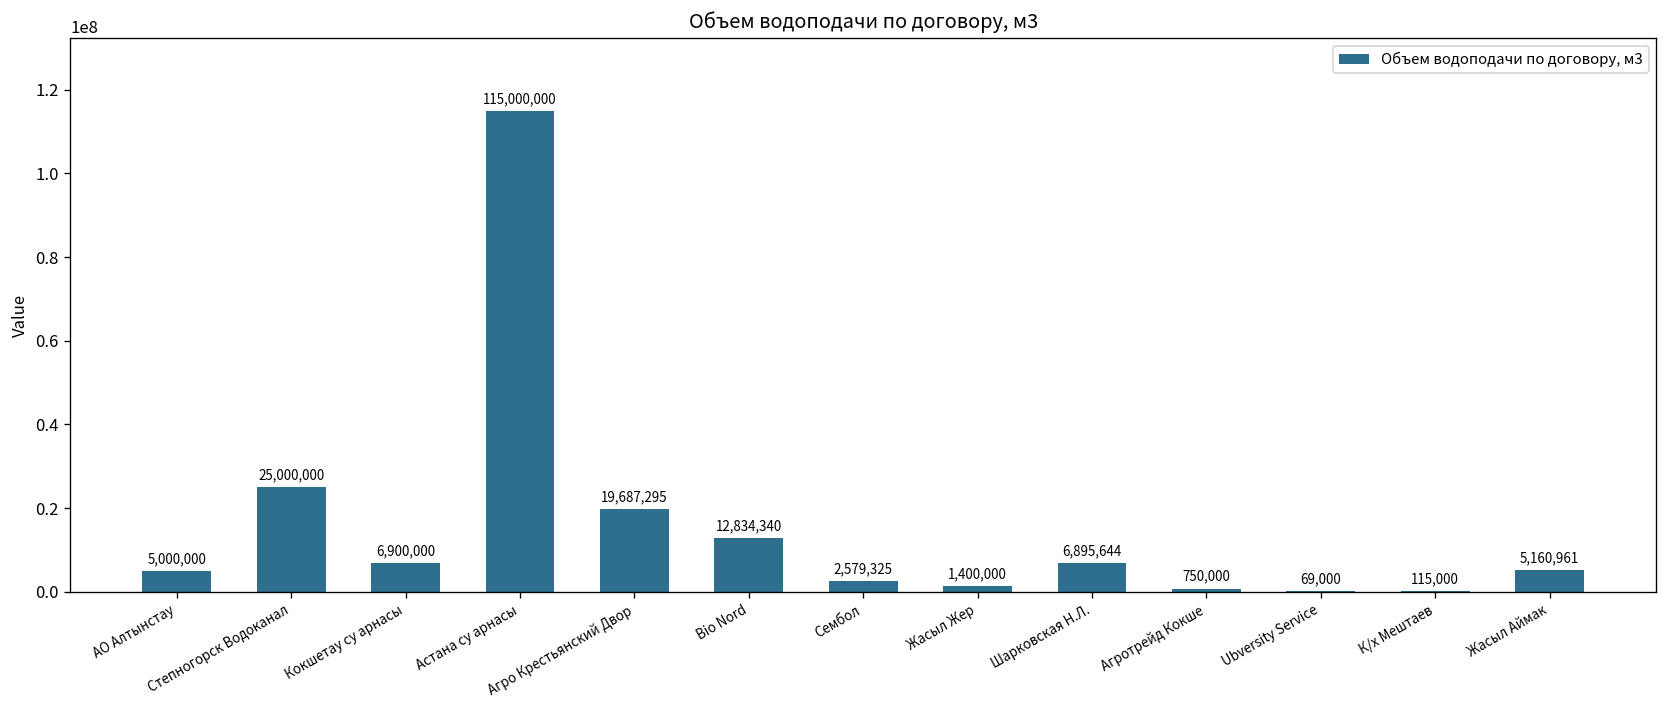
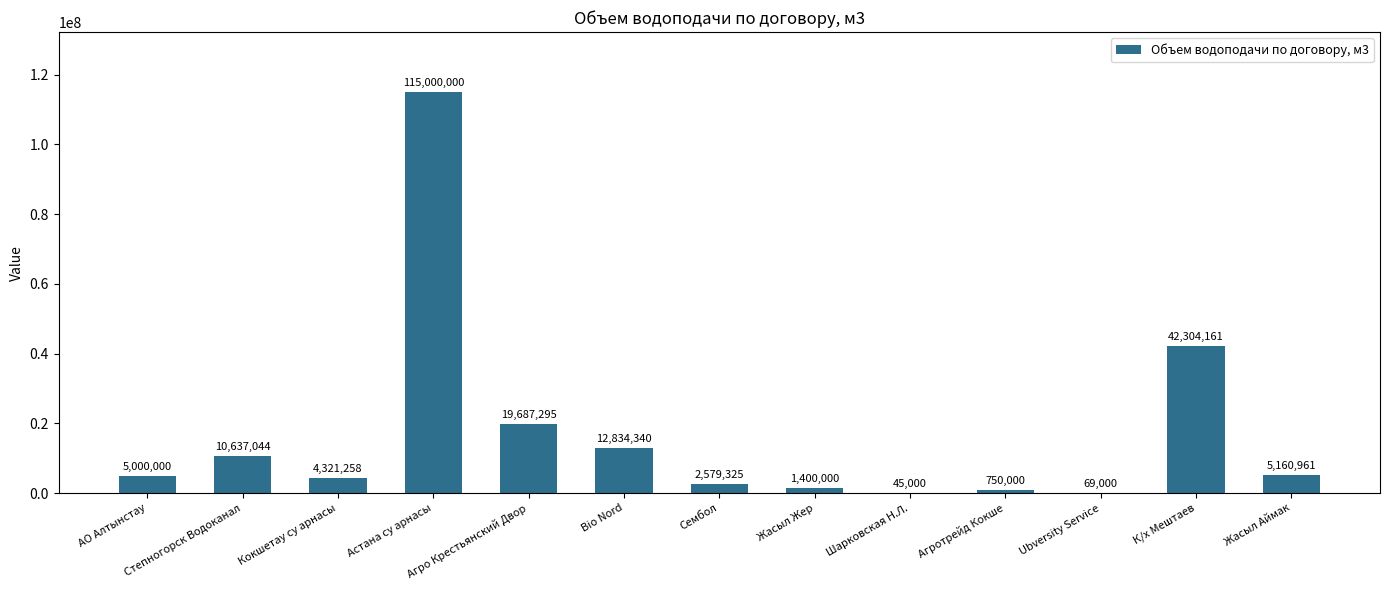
Степногорск Водоканал: 25,000,000 -> 10,637,044
Кокшетау су арнасы: 6,900,000 -> 4,321,258
Шарковская Н.Л.: 6,895,644 -> 45,000
К/х Мештаев: 115,000 -> 42,304,161
